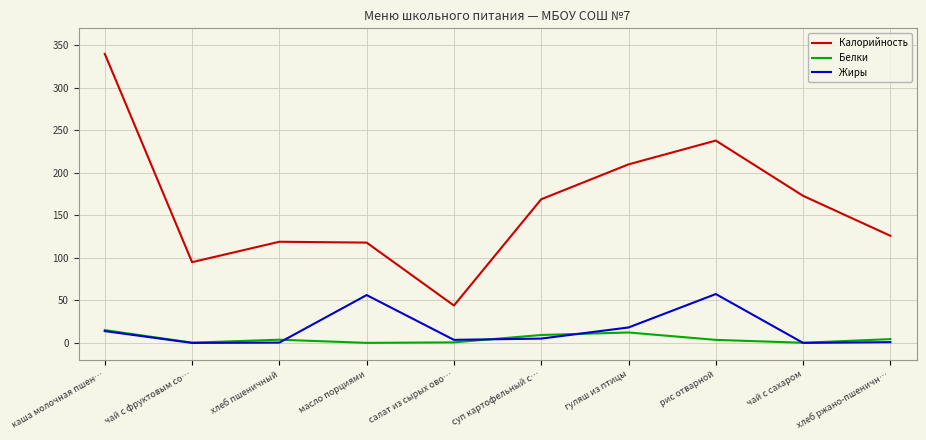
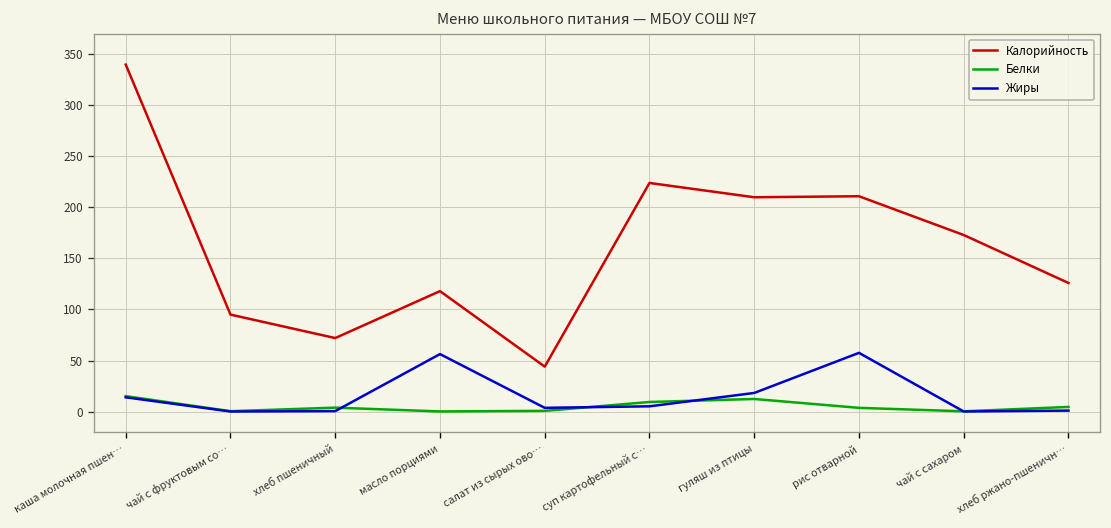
Калорийность, хлеб пшеничный: 120 -> 70
Калорийность, суп картофельный с…: 170 -> 220
Калорийность, рис отварной: 240 -> 210
